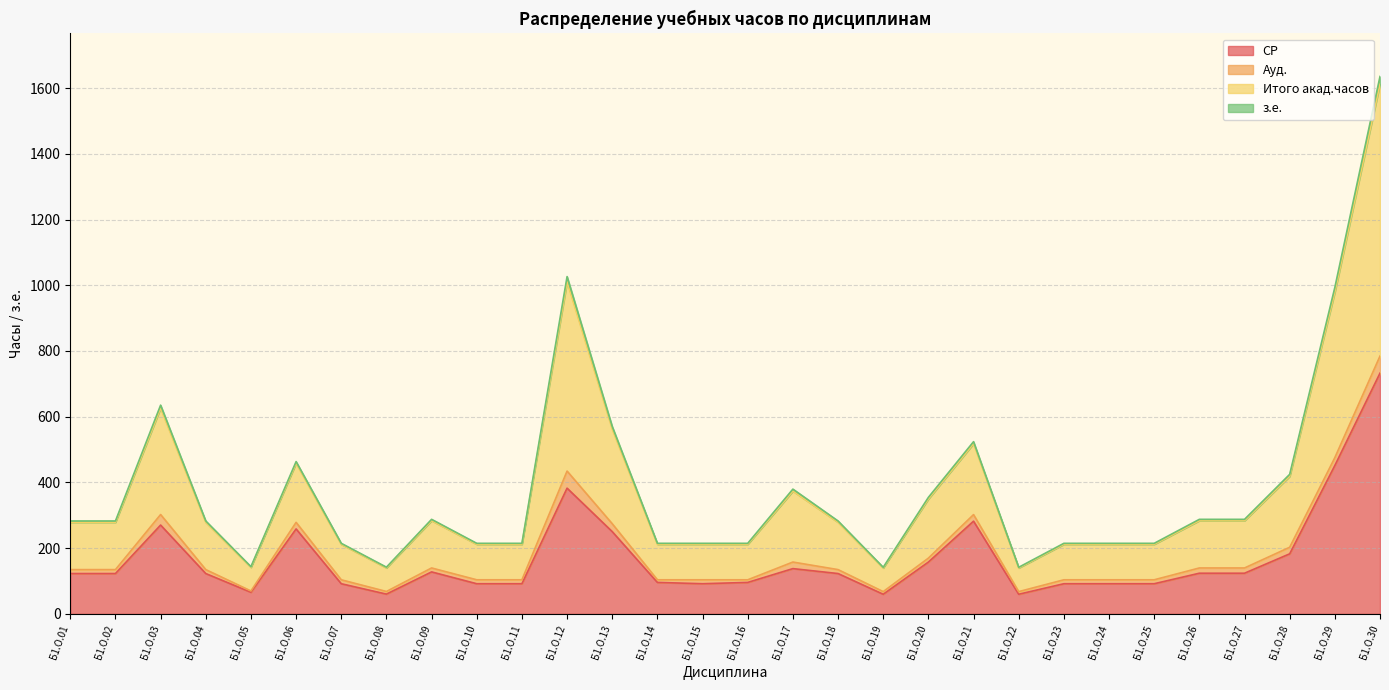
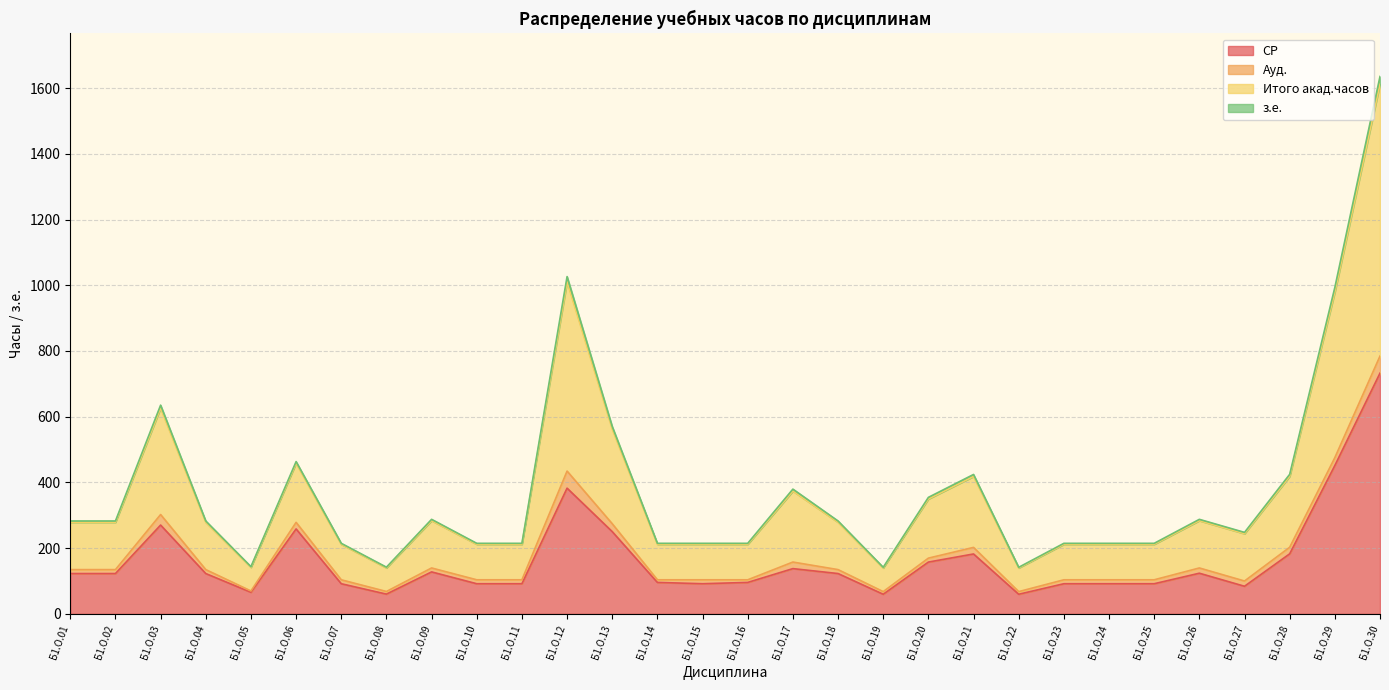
СР, Б1.О.21: 280 -> 180
СР, Б1.О.27: 120 -> 80
